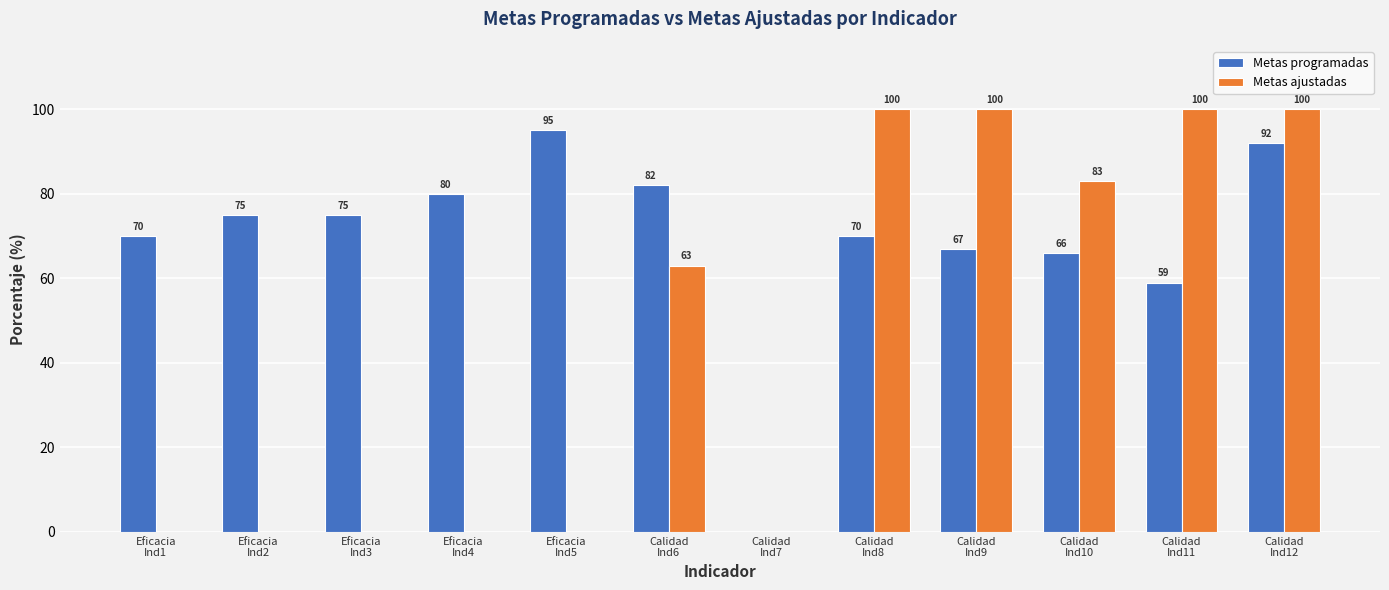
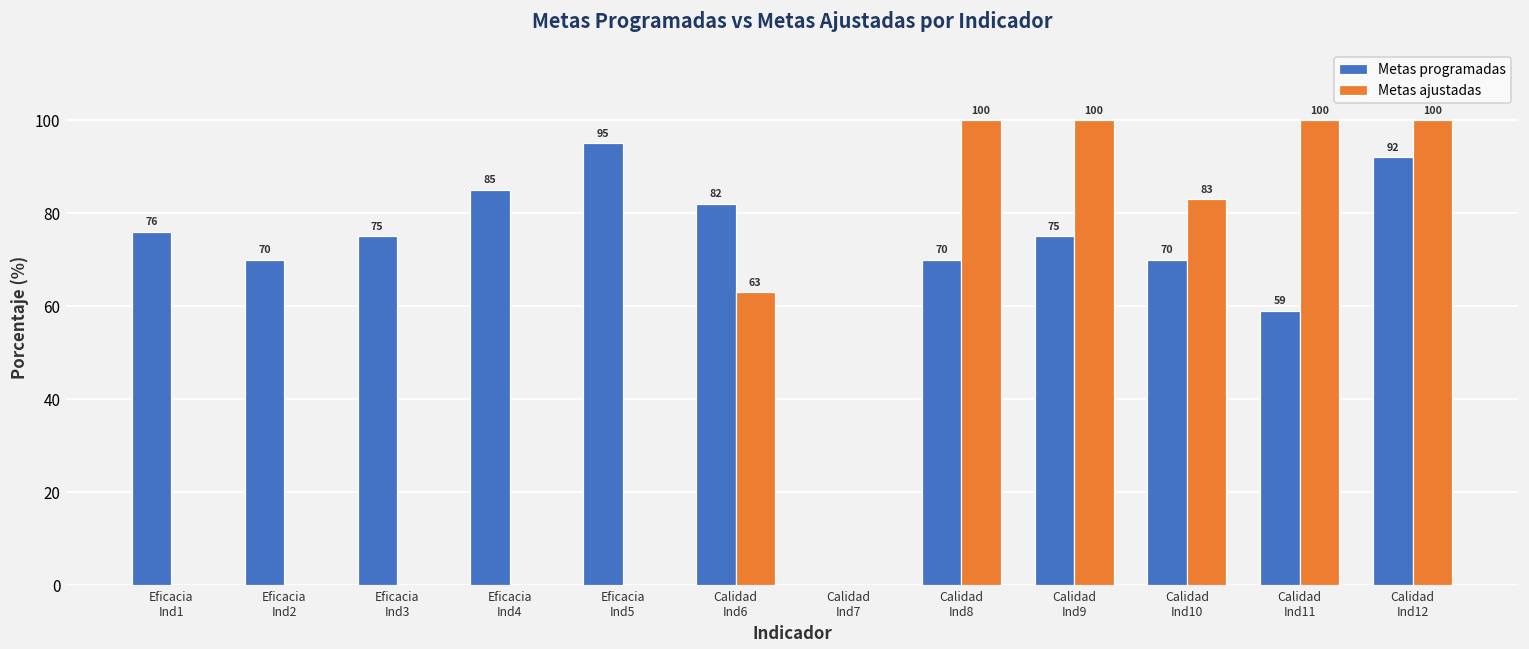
Metas programadas, Eficacia Ind1: 70 -> 76
Metas programadas, Eficacia Ind2: 75 -> 70
Metas programadas, Eficacia Ind4: 80 -> 85
Metas programadas, Calidad Ind9: 67 -> 75
Metas programadas, Calidad Ind10: 66 -> 70
